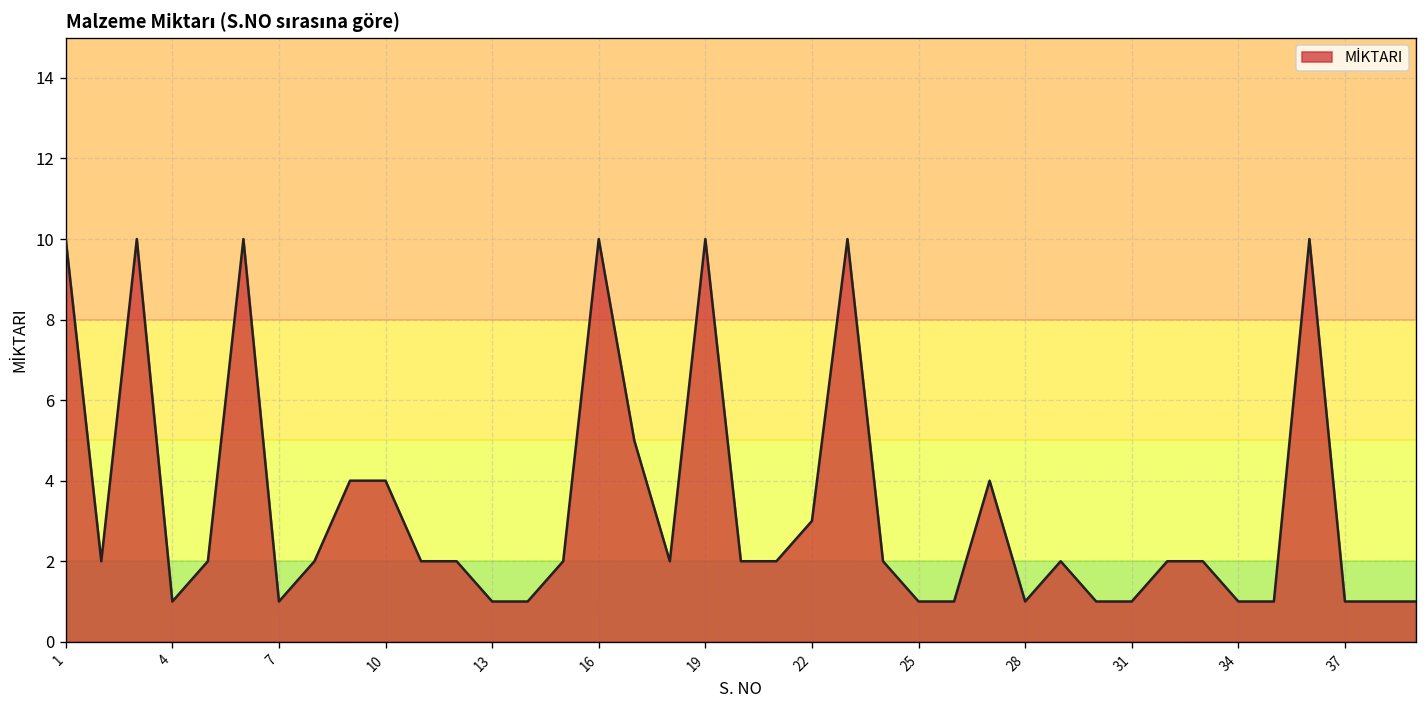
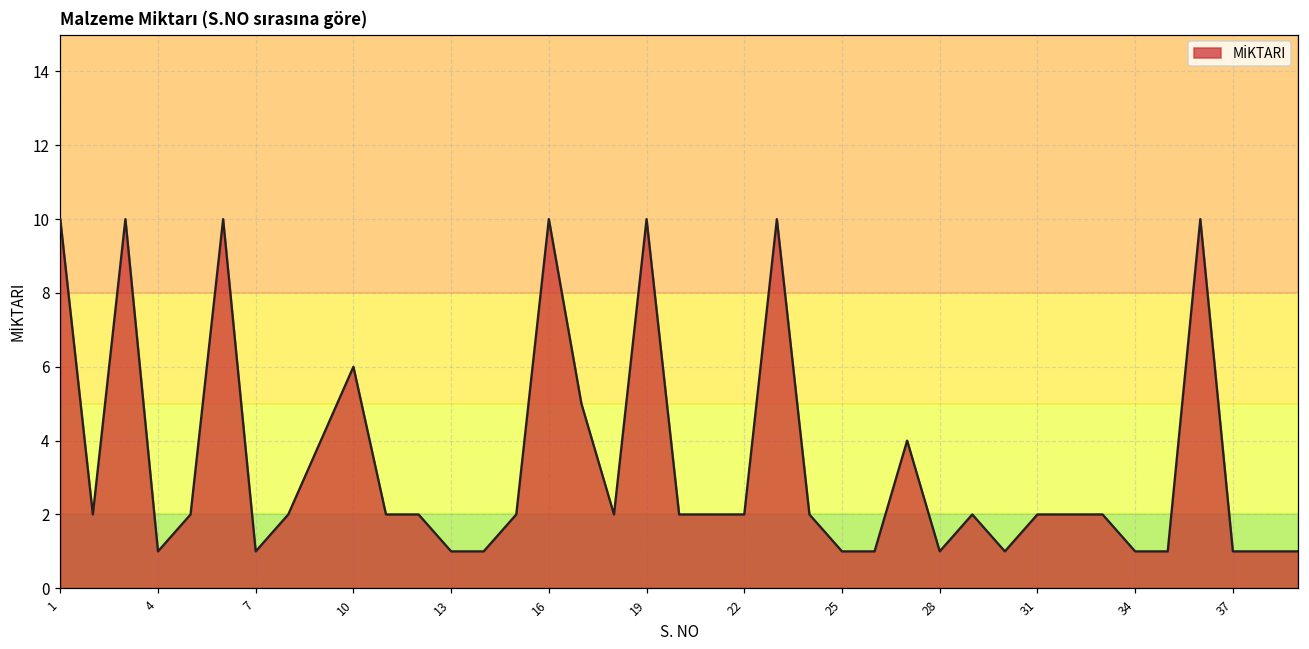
10: 4 -> 6
22: 3 -> 2
31: 1 -> 2
